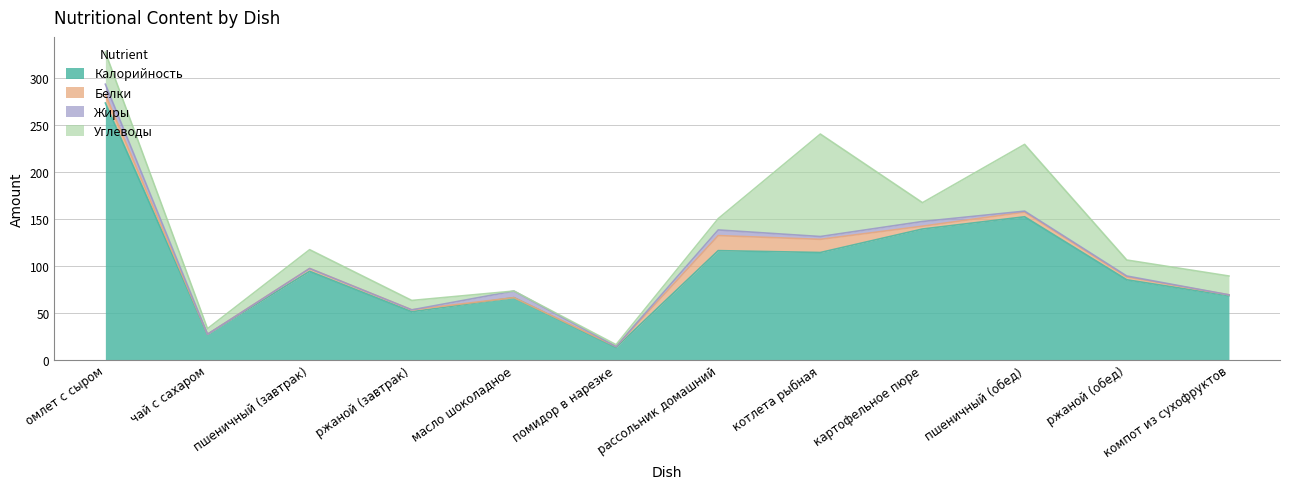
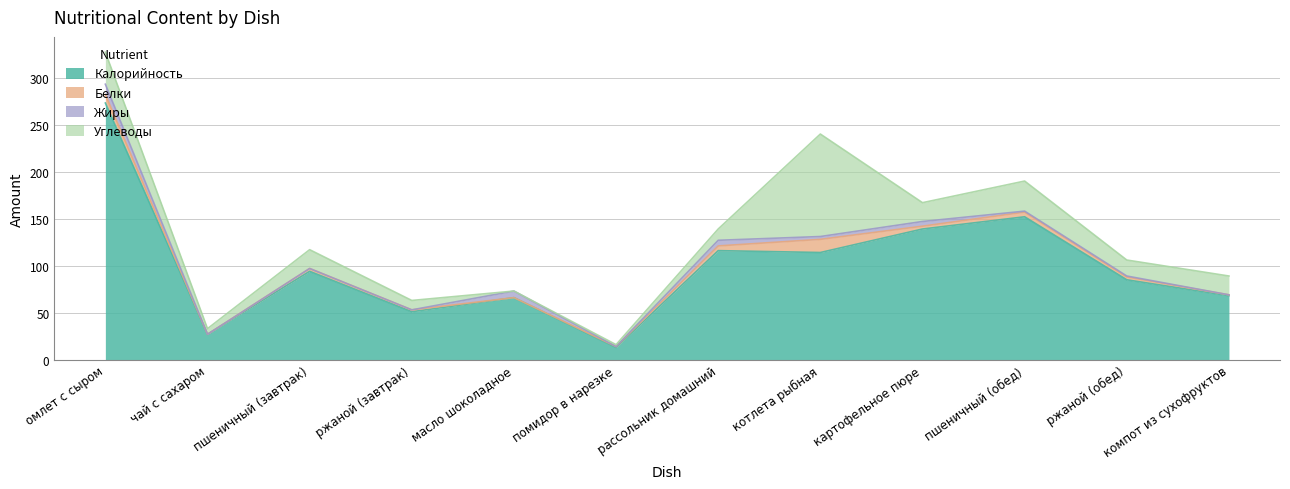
Белки, рассольник домашний: 20 -> 10
Углеводы, пшеничный (обед): 70 -> 30
